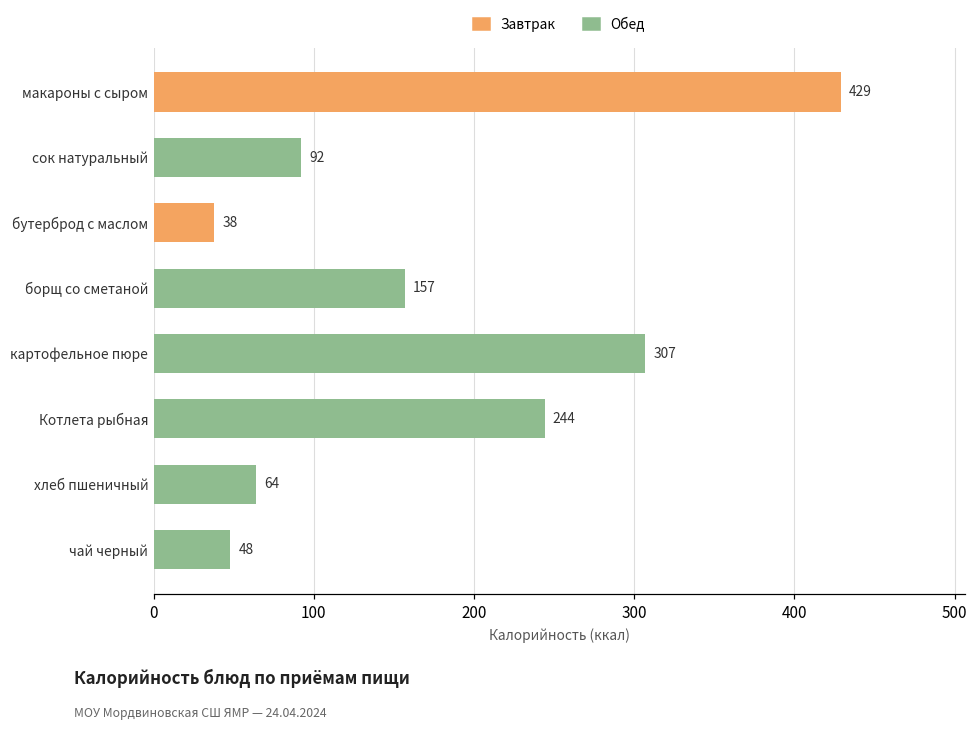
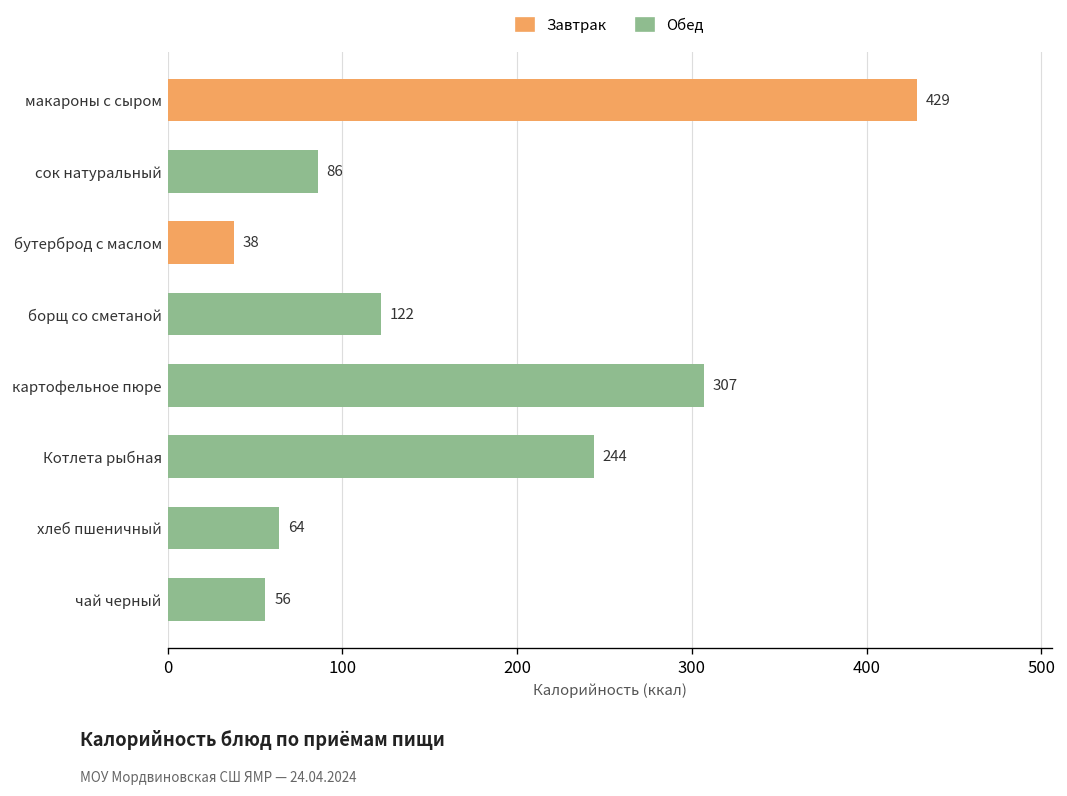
сок натуральный: 92 -> 86
борщ со сметаной: 157 -> 122
чай черный: 48 -> 56
